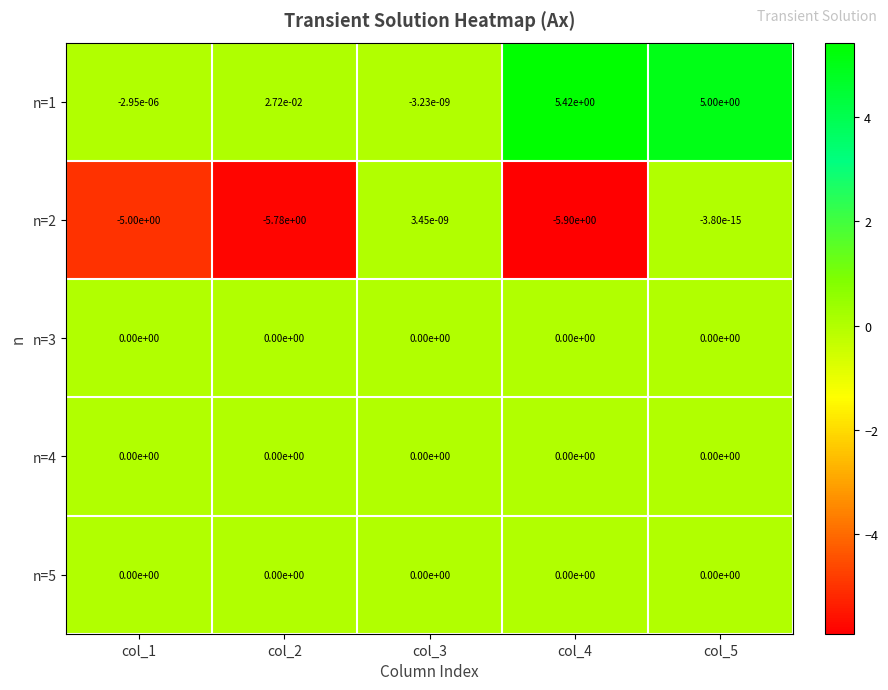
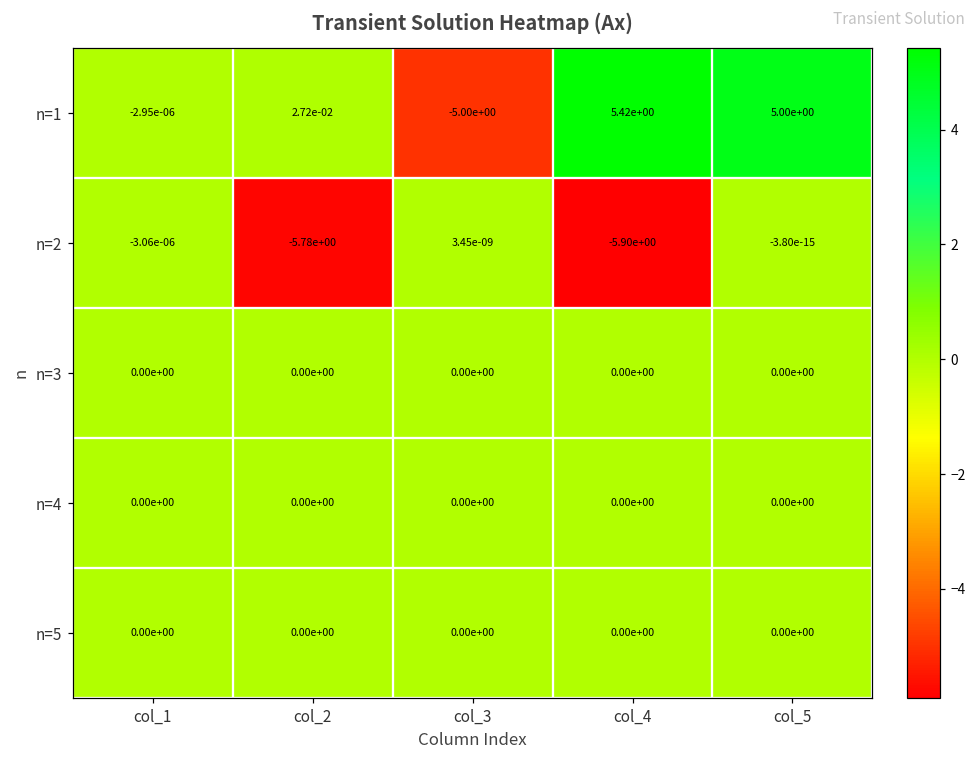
n=1, col_3: -3.23e-09 -> -5.00e+00
n=2, col_1: -5.00e+00 -> -3.06e-06
